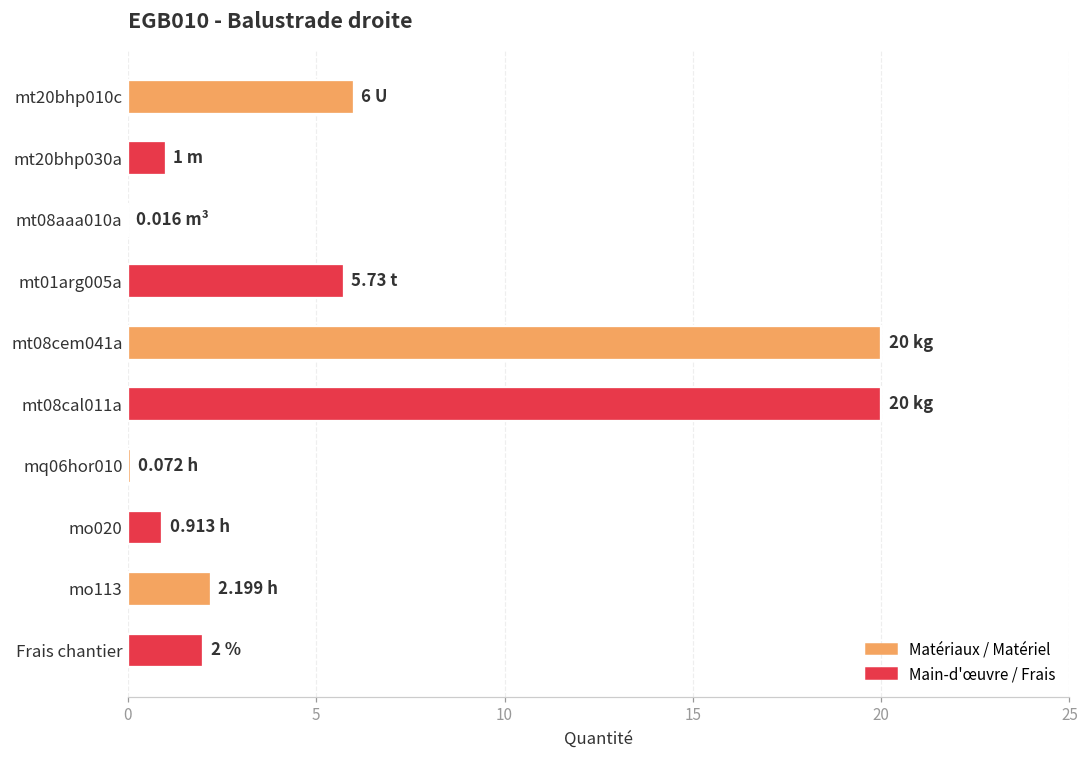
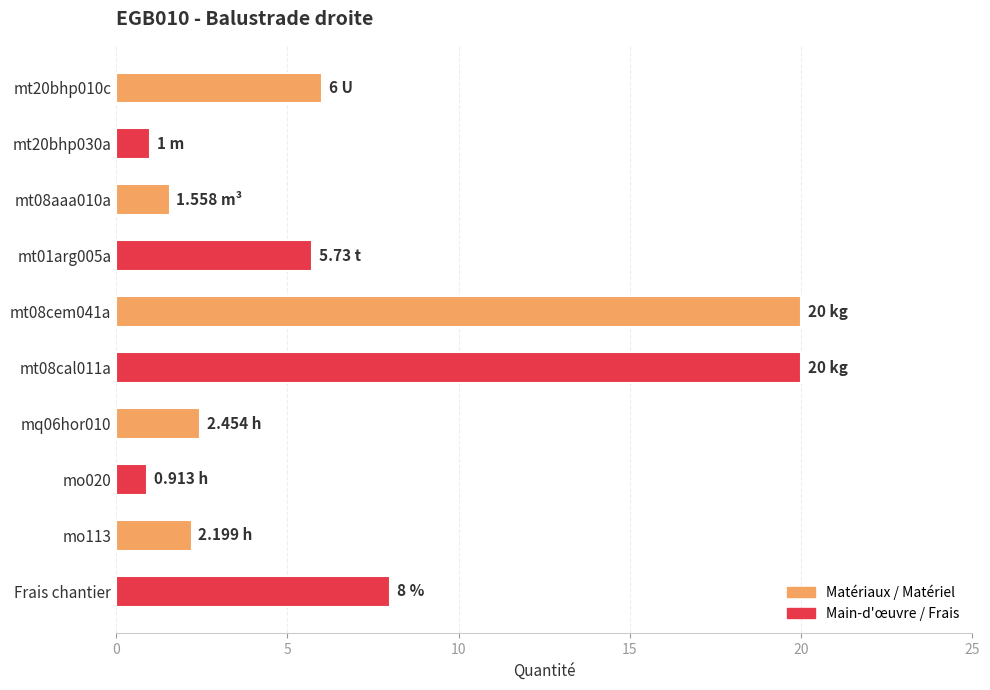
mt08aaa010a: 0.016 -> 1.558
mq06hor010: 0.072 -> 2.454
Frais chantier: 2 % -> 8 %
